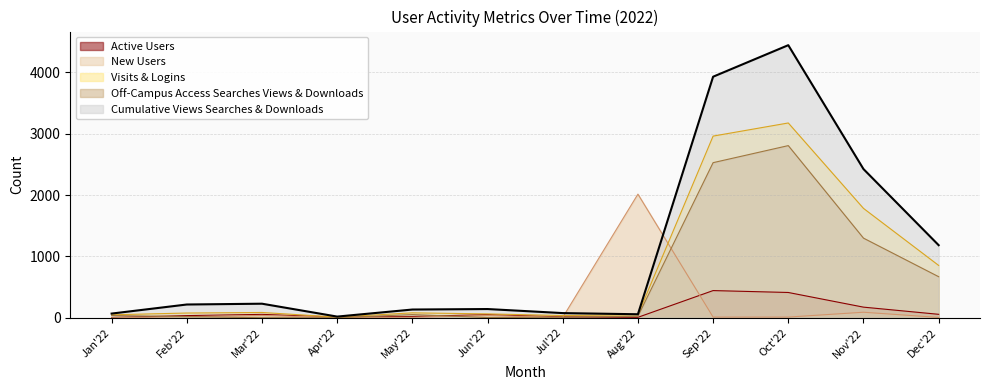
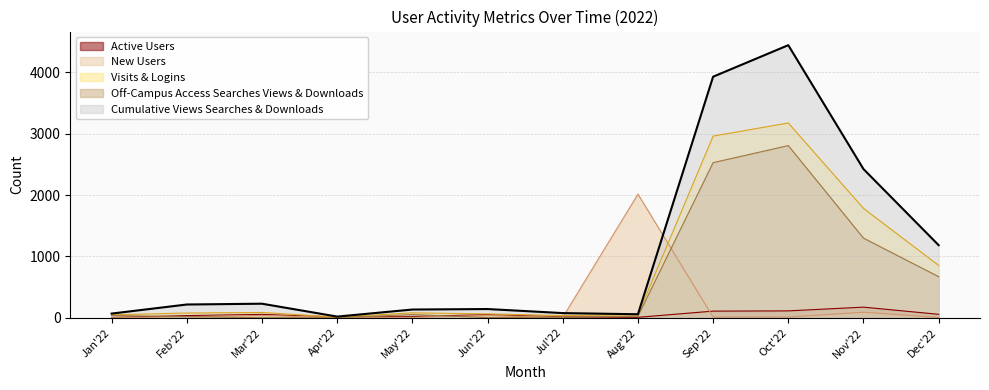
Active Users, Sep'22: 400 -> 100
Active Users, Oct'22: 400 -> 100
